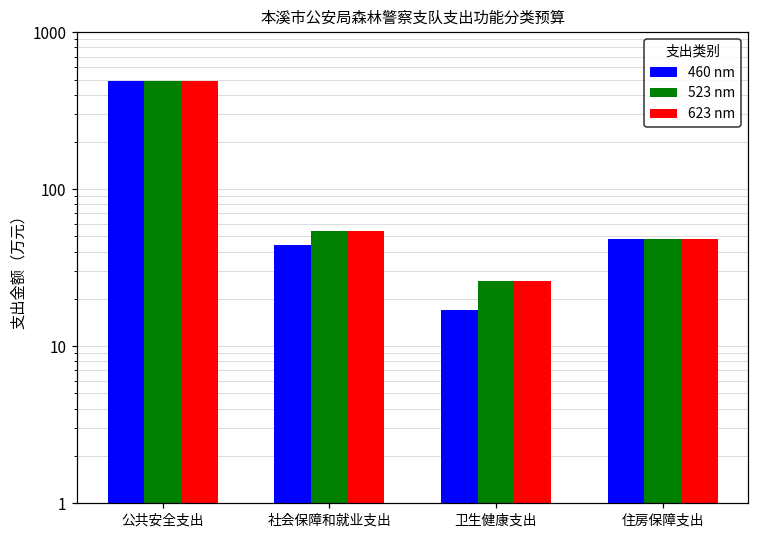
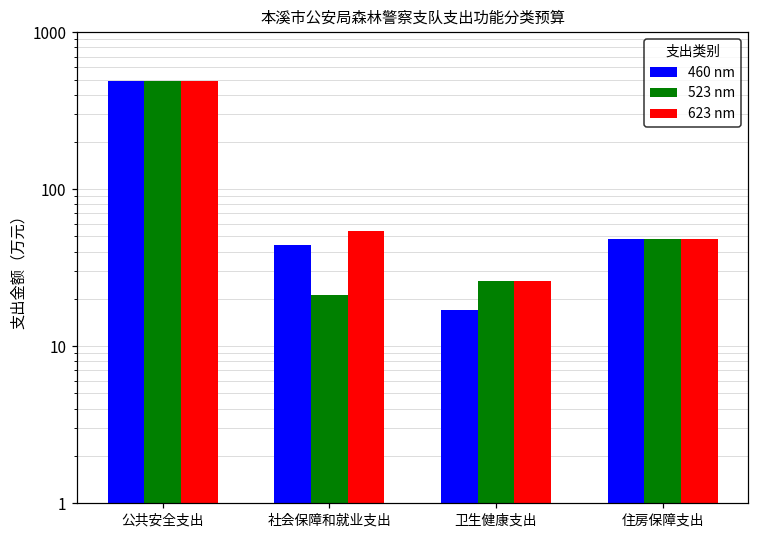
523 nm, 社会保障和就业支出: 54 -> 21
